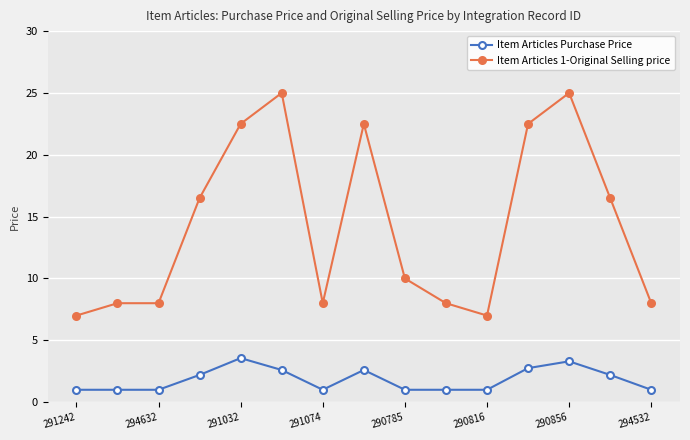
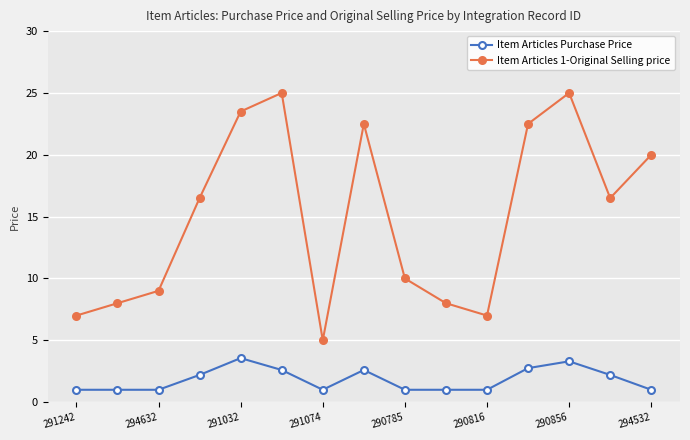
Item Articles 1-Original Selling price, 294632: 8 -> 9
Item Articles 1-Original Selling price, 291032: 22.5 -> 23.5
Item Articles 1-Original Selling price, 291074: 8 -> 5
Item Articles 1-Original Selling price, 294532: 8 -> 20
